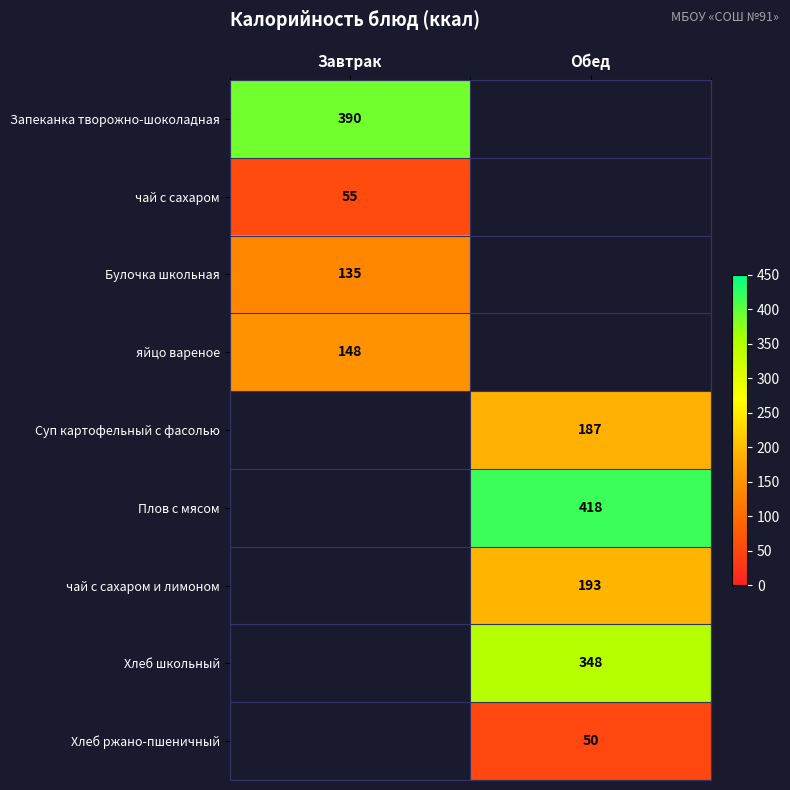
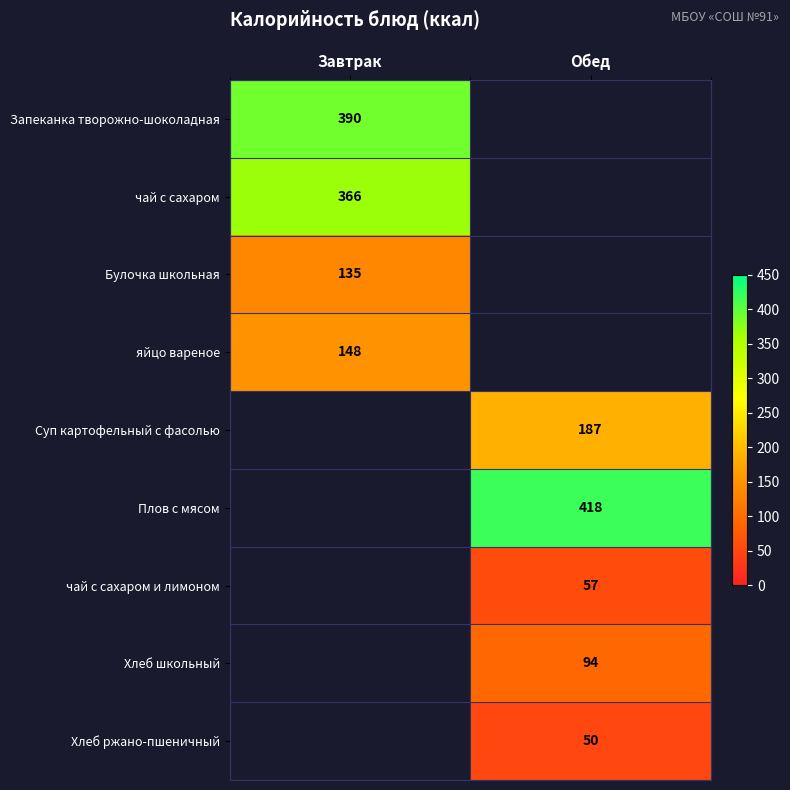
чай с сахаром, Завтрак: 55 -> 366
чай с сахаром и лимоном, Обед: 193 -> 57
Хлеб школьный, Обед: 348 -> 94
